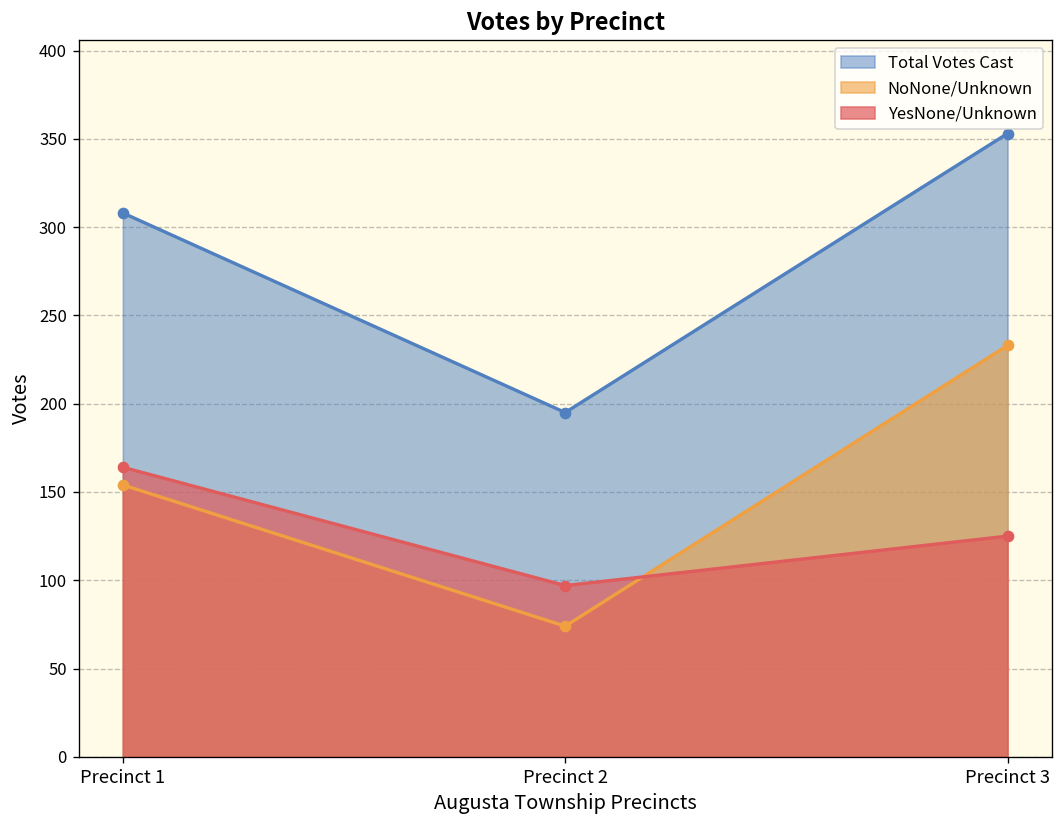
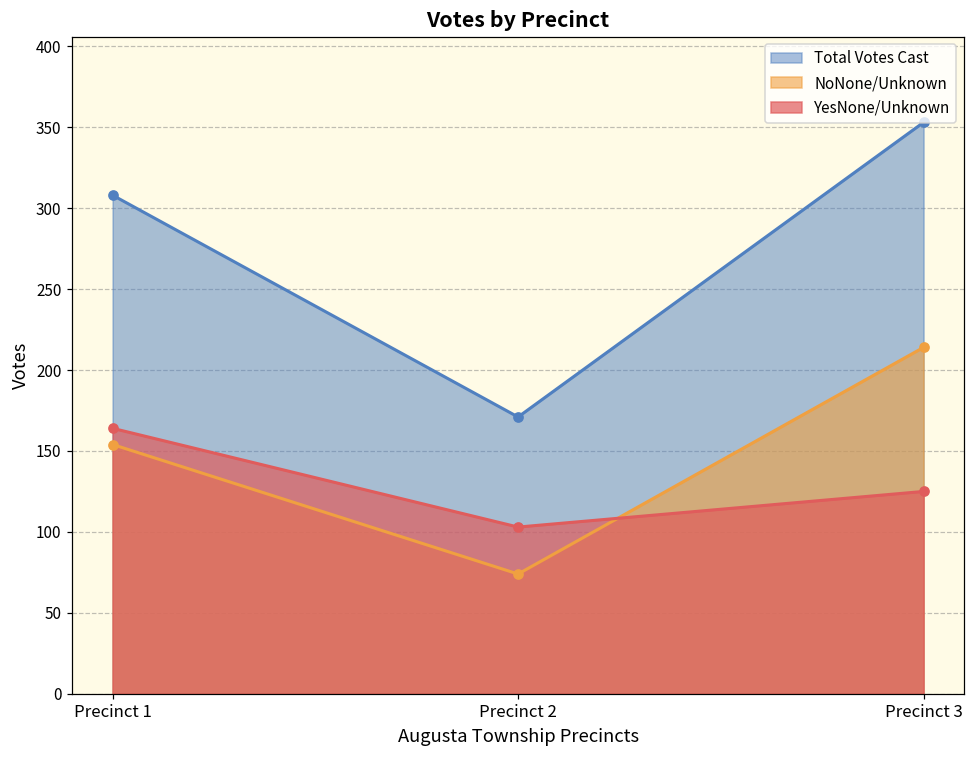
Total Votes Cast, Precinct 2: 195 -> 171
YesNone/Unknown, Precinct 2: 97 -> 103
NoNone/Unknown, Precinct 3: 233 -> 214
